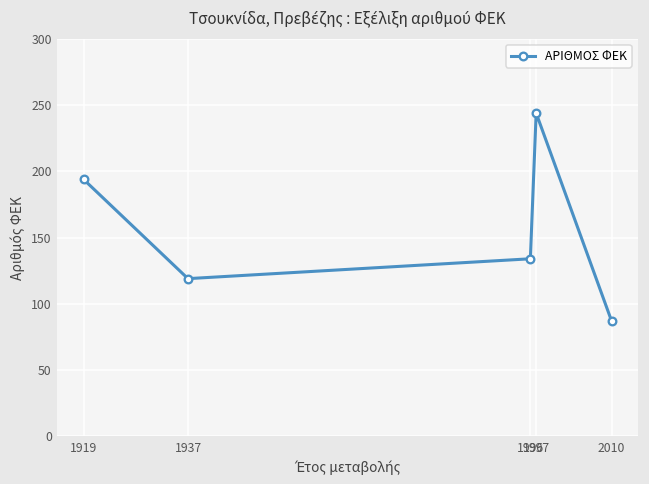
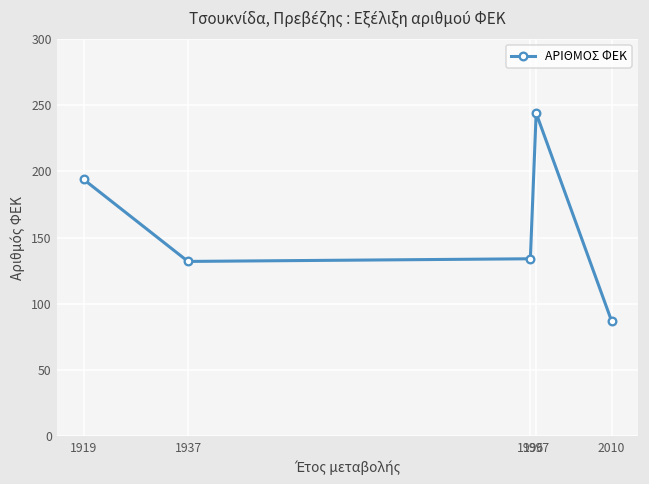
1937: 119 -> 132
